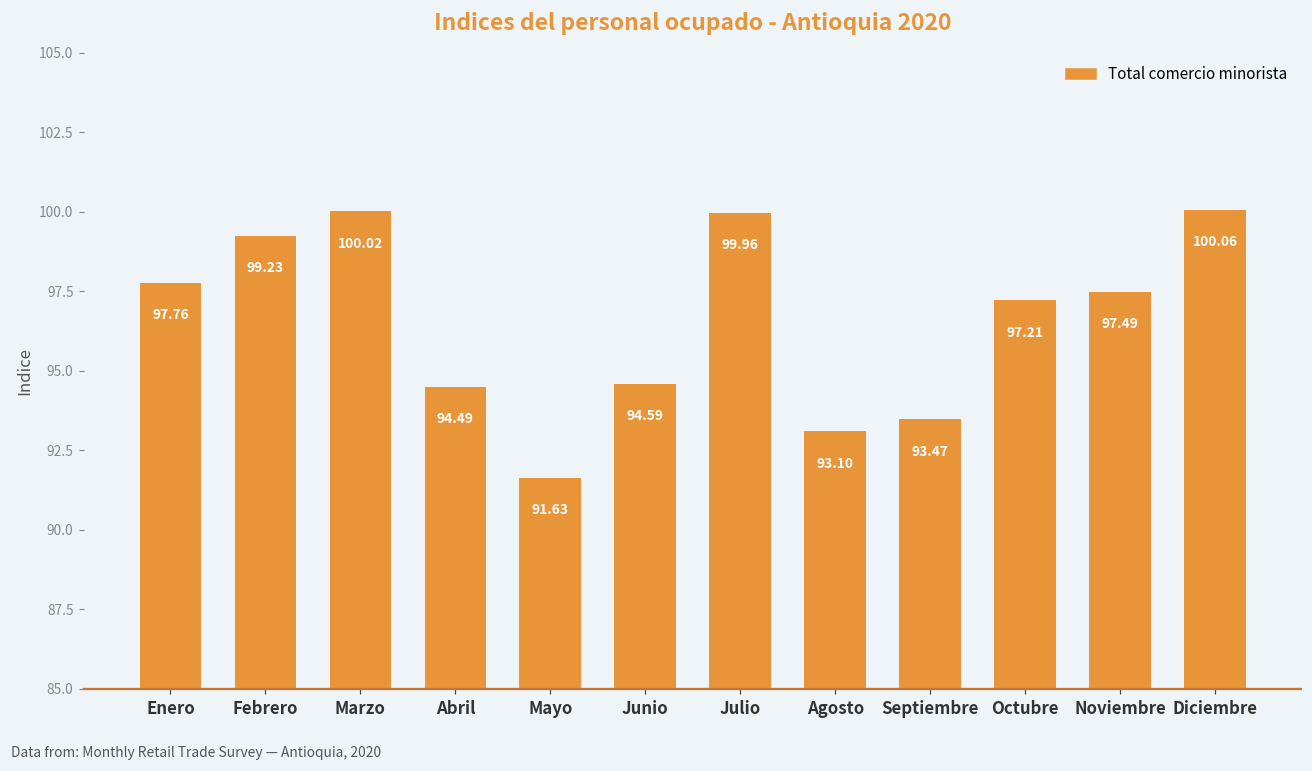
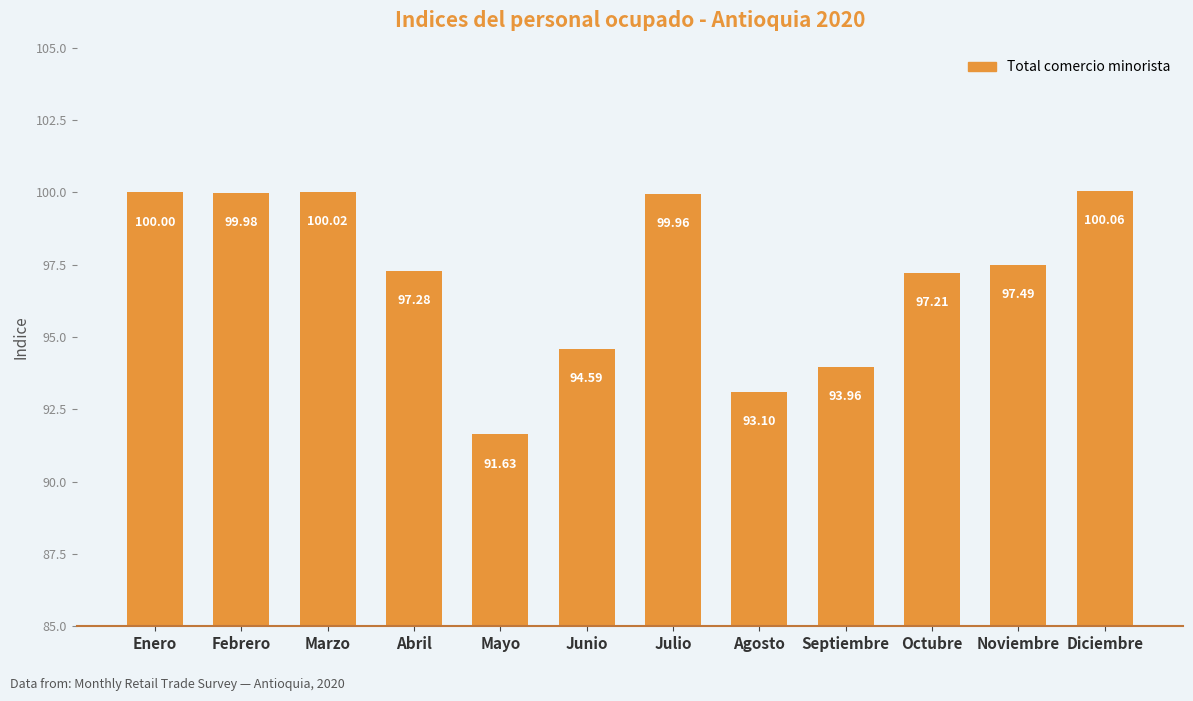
Enero: 97.76 -> 100.00
Febrero: 99.23 -> 99.98
Abril: 94.49 -> 97.28
Septiembre: 93.47 -> 93.96
